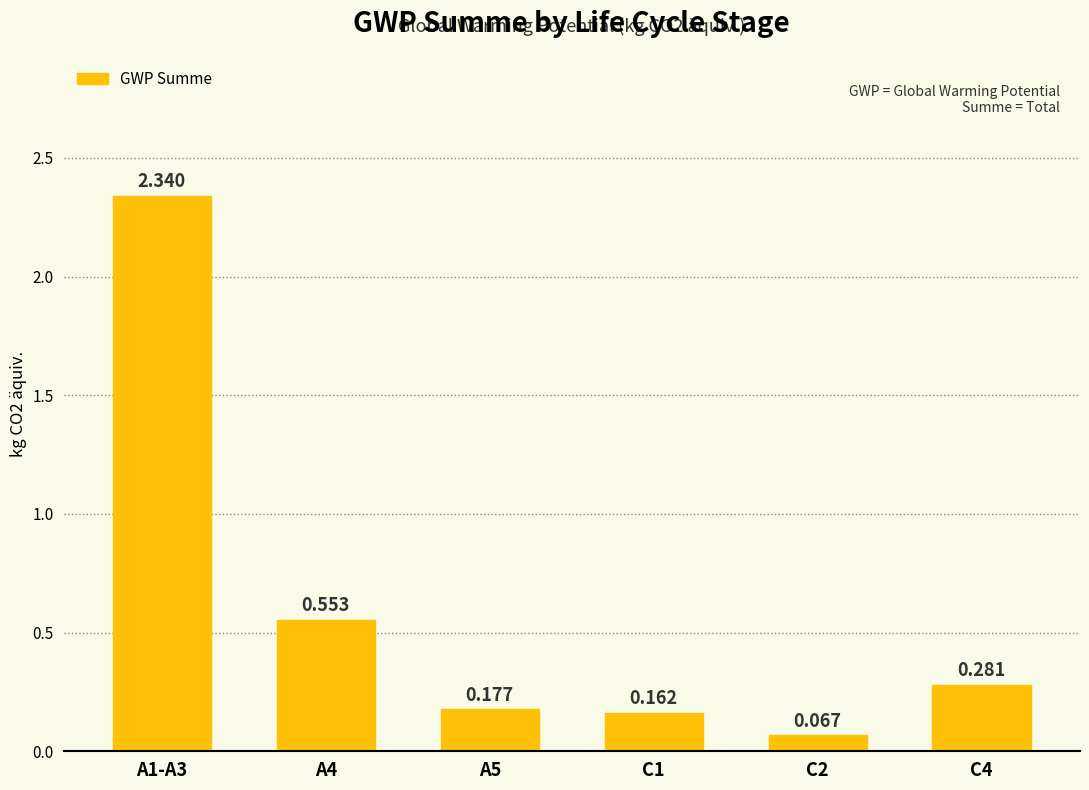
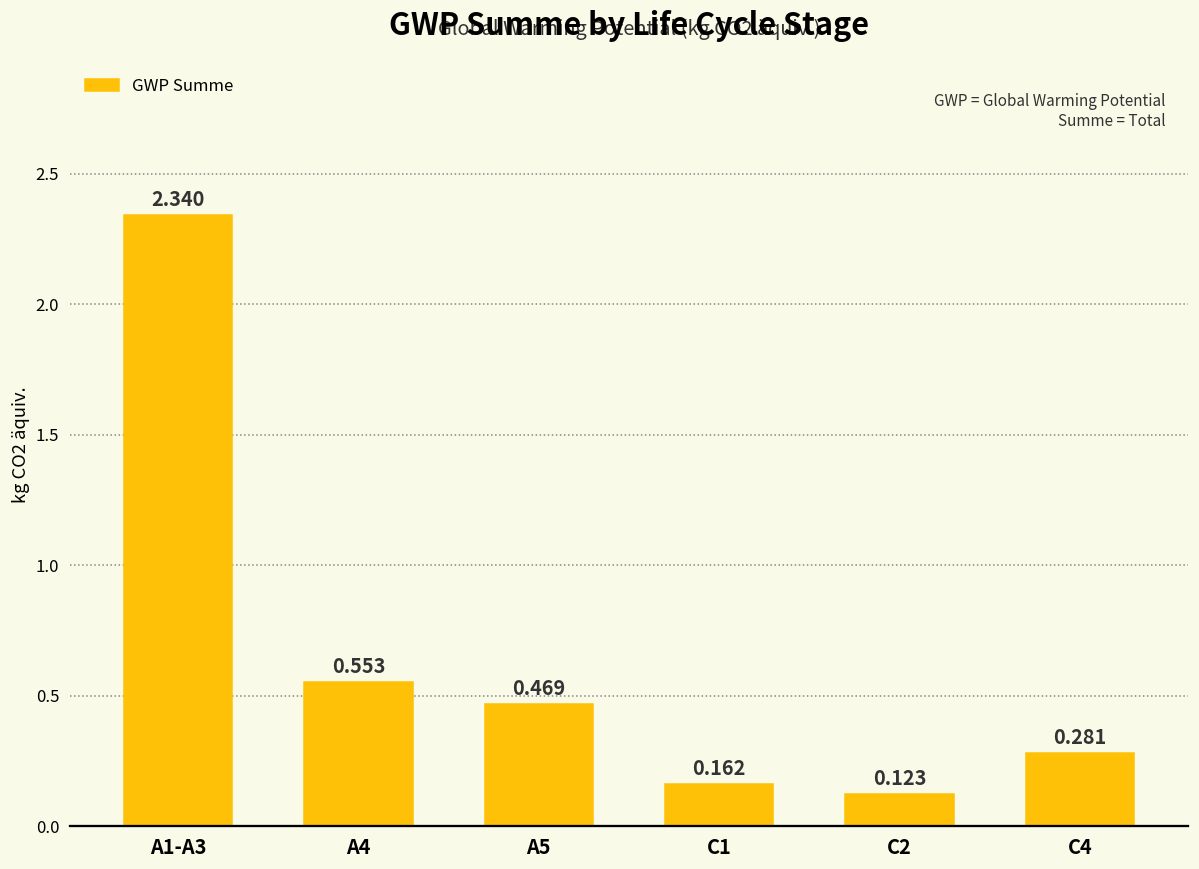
A5: 0.177 -> 0.469
C2: 0.067 -> 0.123
